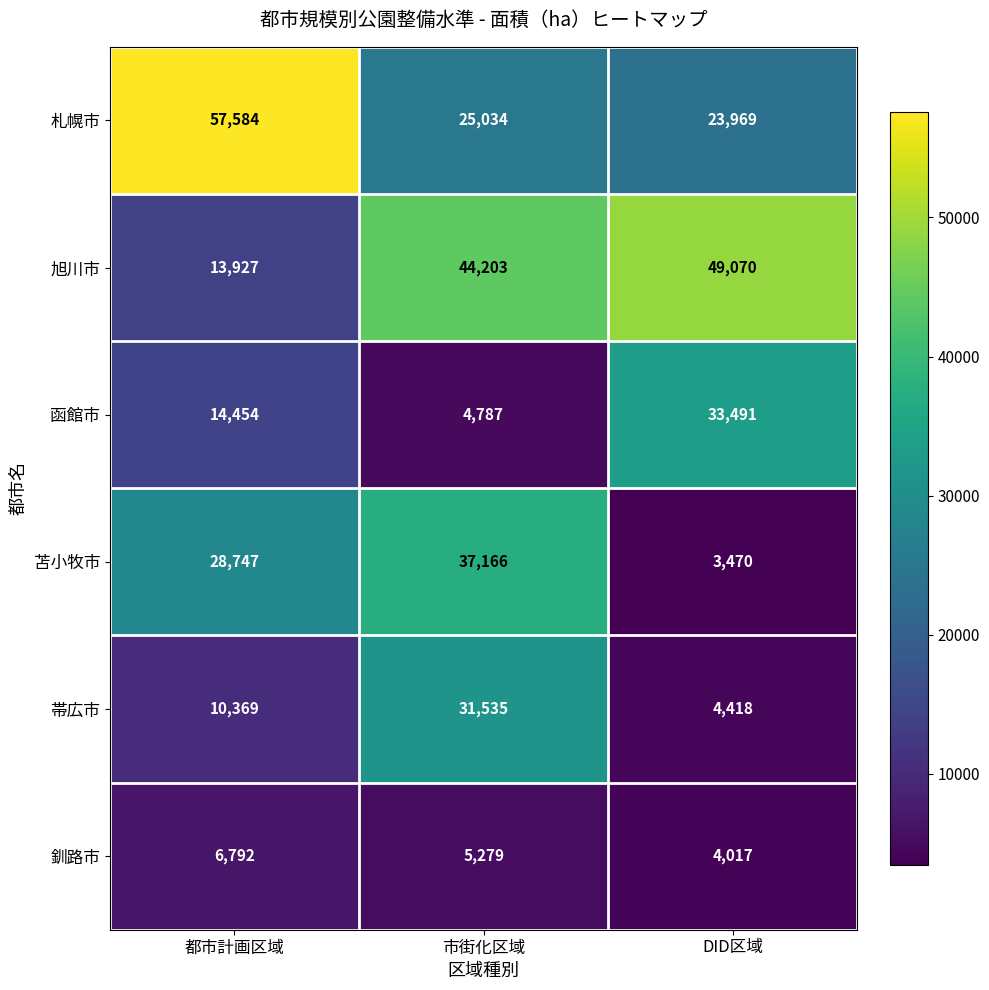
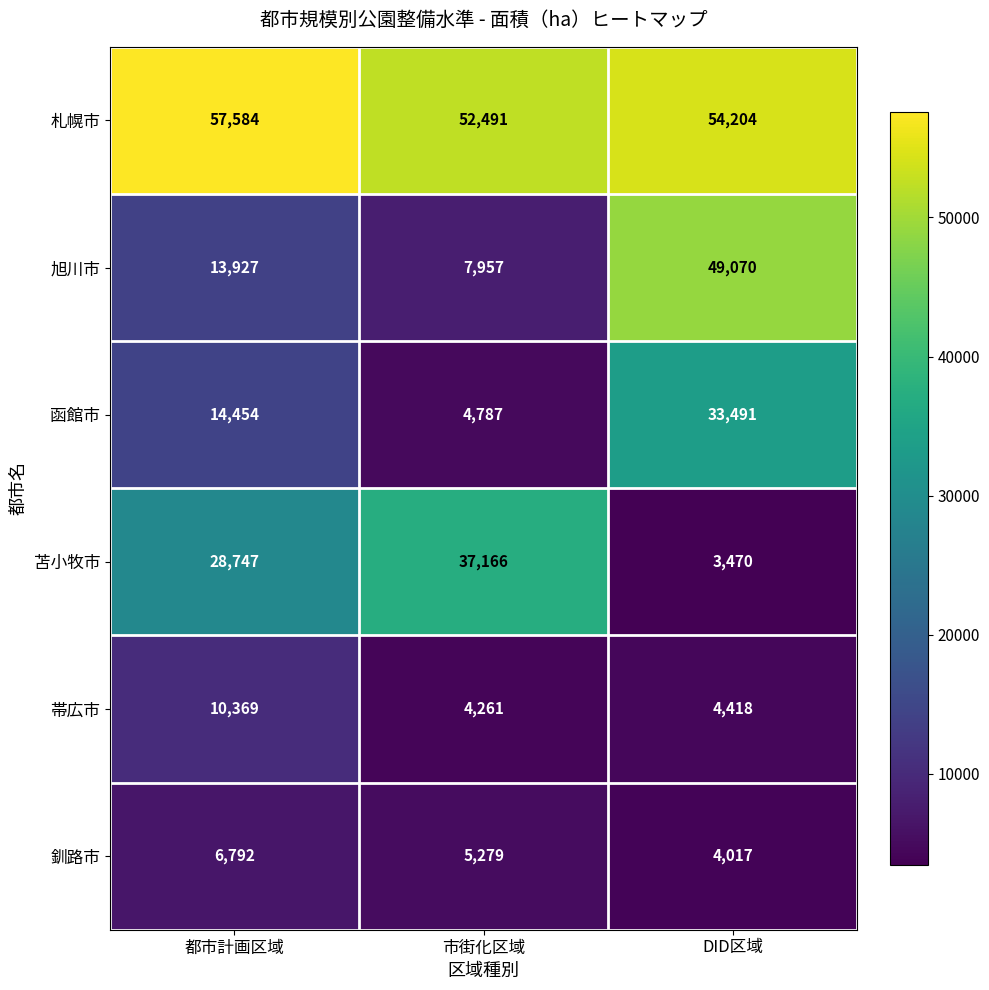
札幌市, 市街化区域: 25,034 -> 52,491
札幌市, DID区域: 23,969 -> 54,204
旭川市, 市街化区域: 44,203 -> 7,957
帯広市, 市街化区域: 31,535 -> 4,261
